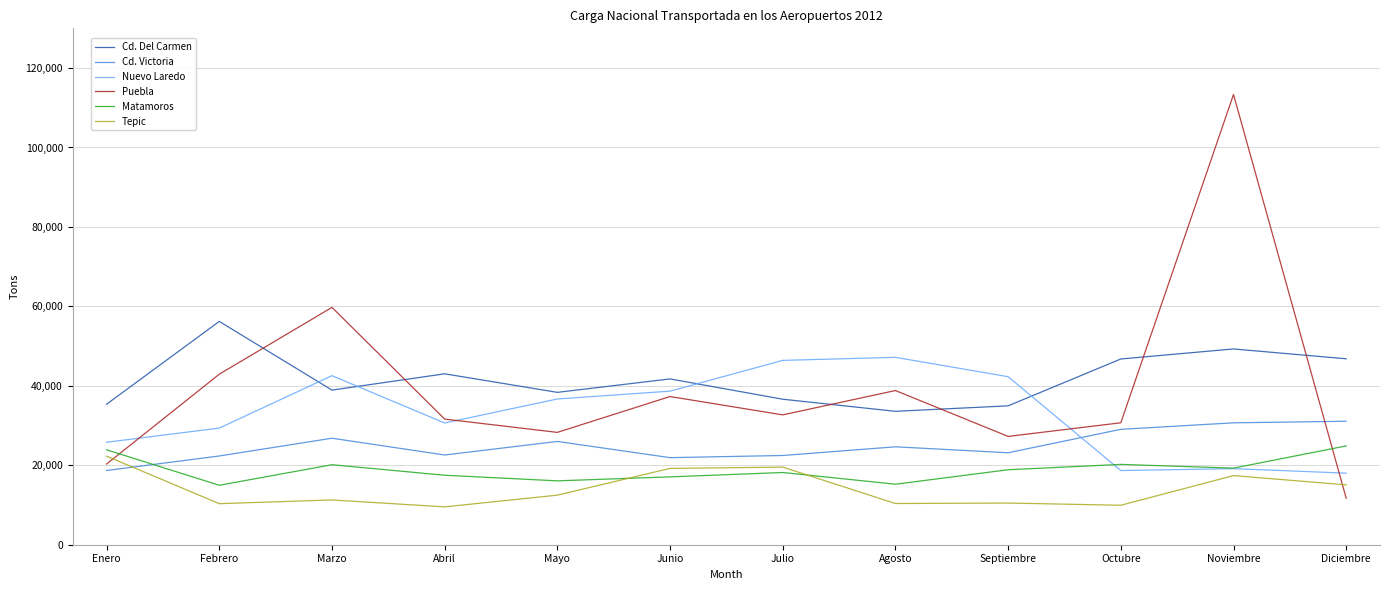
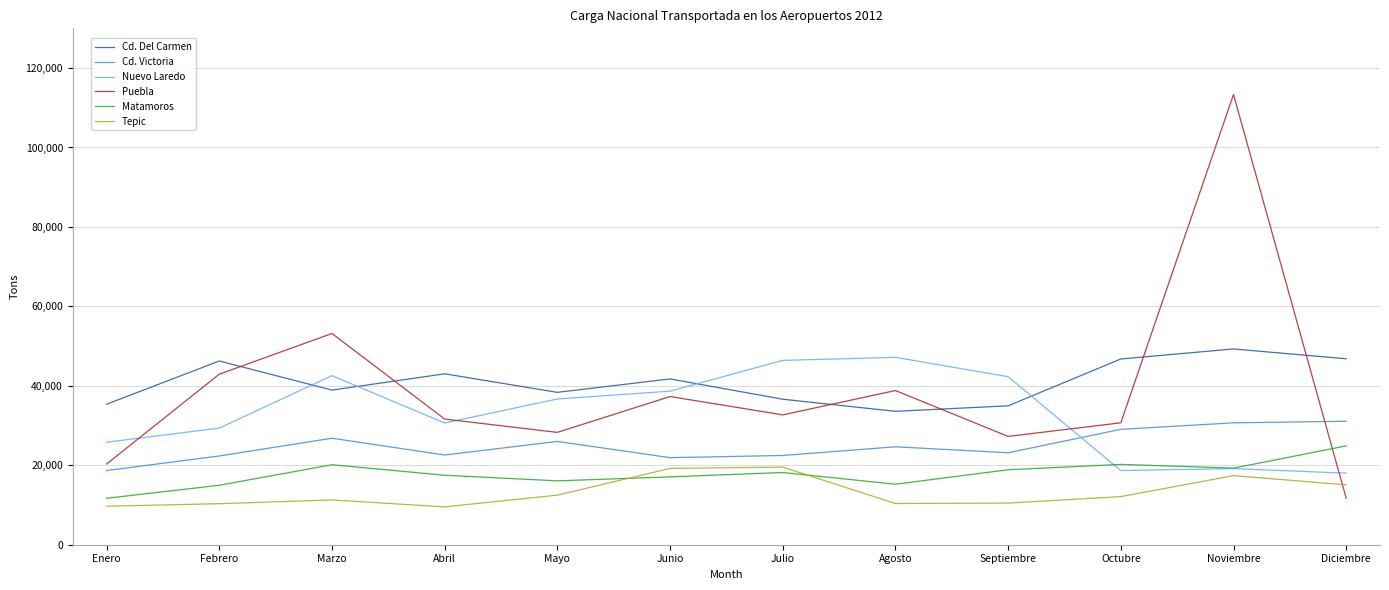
Matamoros, Enero: 24,000 -> 12,000
Tepic, Enero: 22,000 -> 10,000
Cd. Del Carmen, Febrero: 56,000 -> 46,000
Puebla, Marzo: 60,000 -> 53,000
Tepic, Octubre: 10,000 -> 12,000
